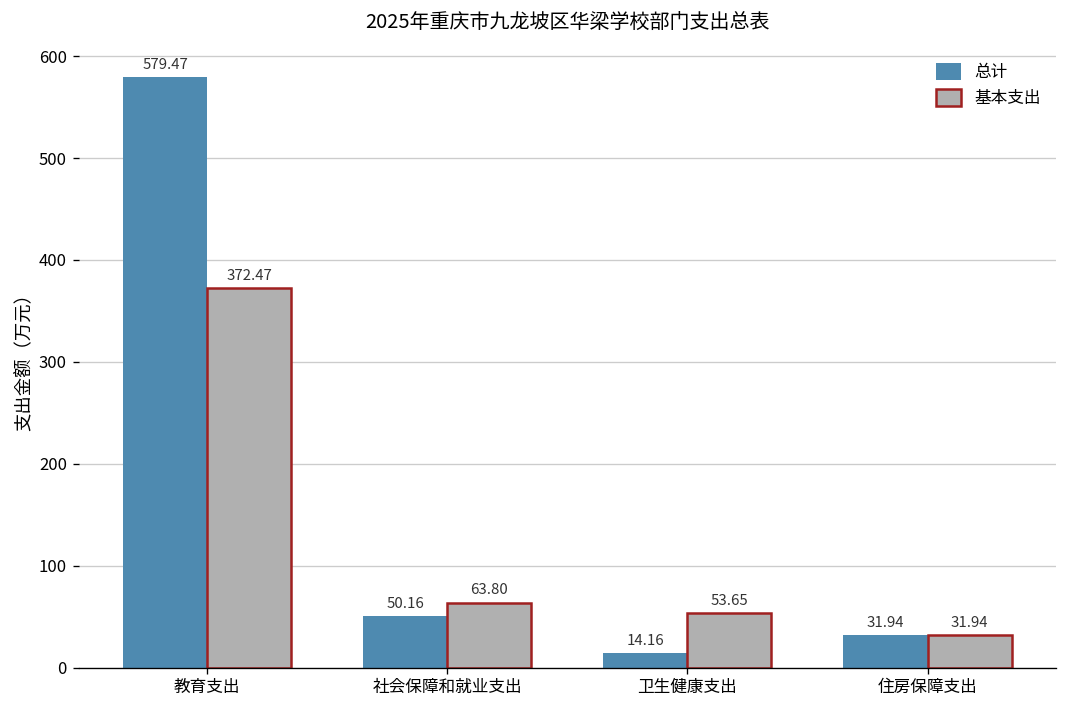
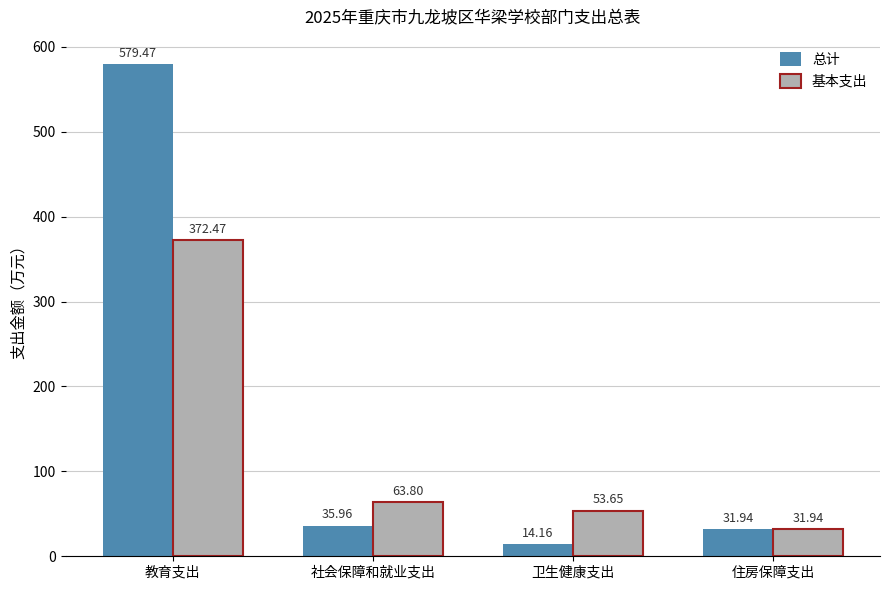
总计, 社会保障和就业支出: 50.16 -> 35.96
